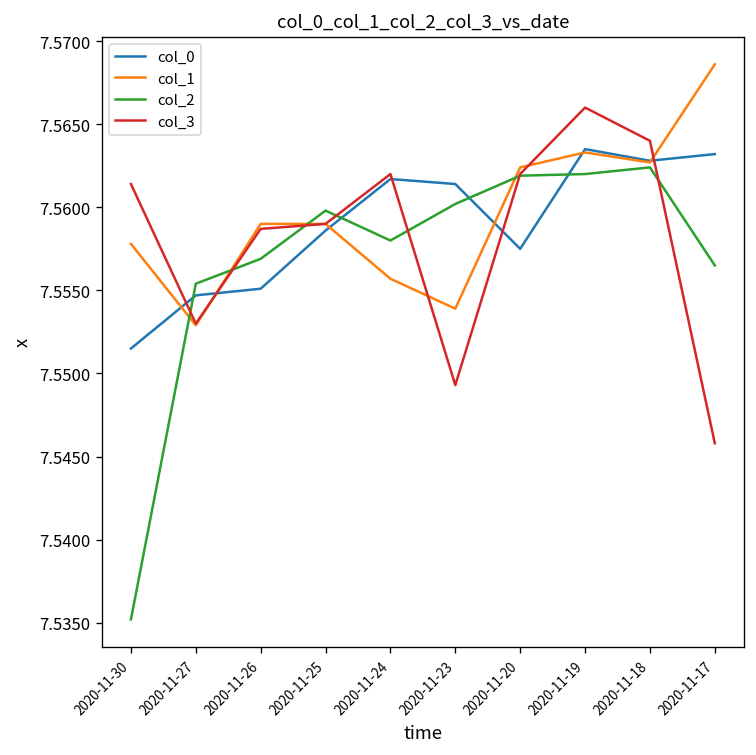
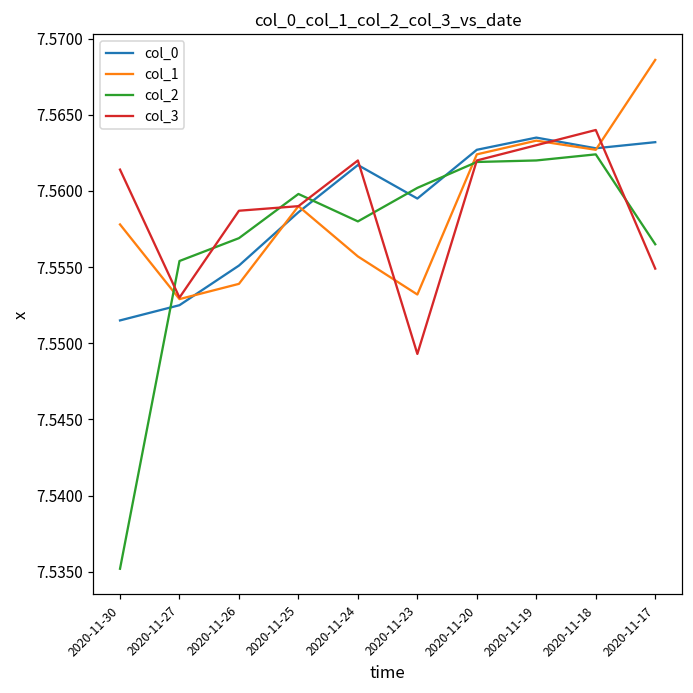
col_0, 2020-11-27: 7.5547 -> 7.5525
col_1, 2020-11-26: 7.5590 -> 7.5539
col_0, 2020-11-23: 7.5614 -> 7.5595
col_1, 2020-11-23: 7.5539 -> 7.5532
col_0, 2020-11-20: 7.5575 -> 7.5627
col_3, 2020-11-19: 7.566 -> 7.563
col_3, 2020-11-17: 7.5458 -> 7.5549
